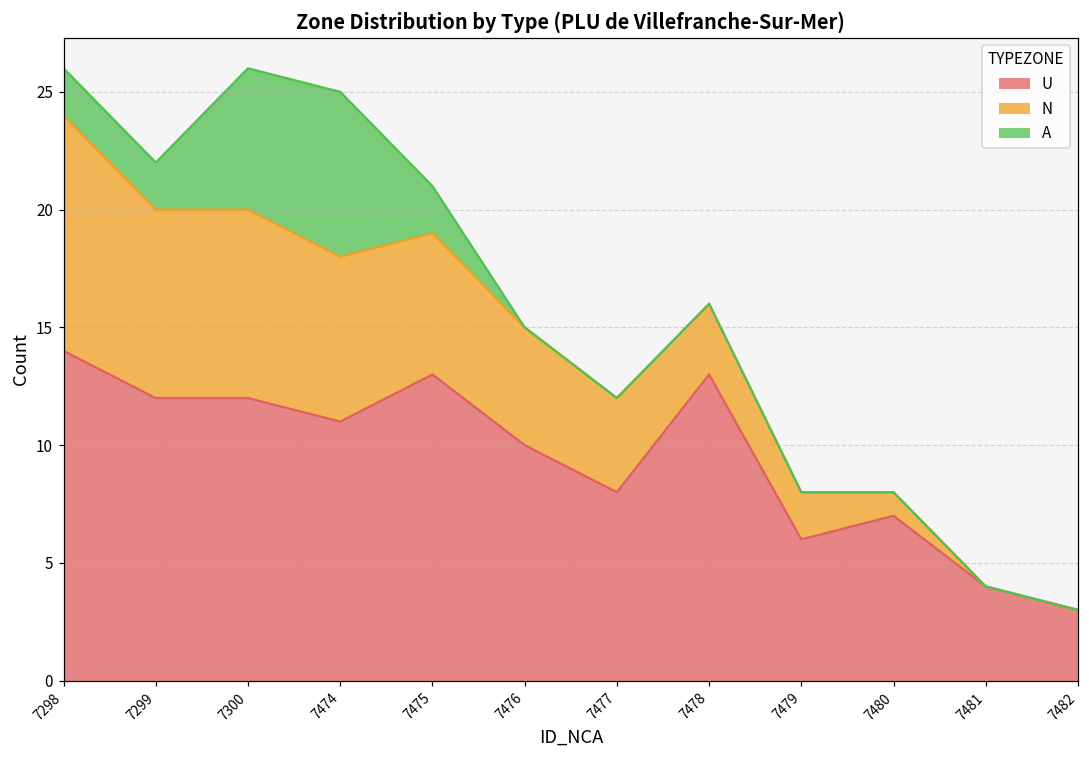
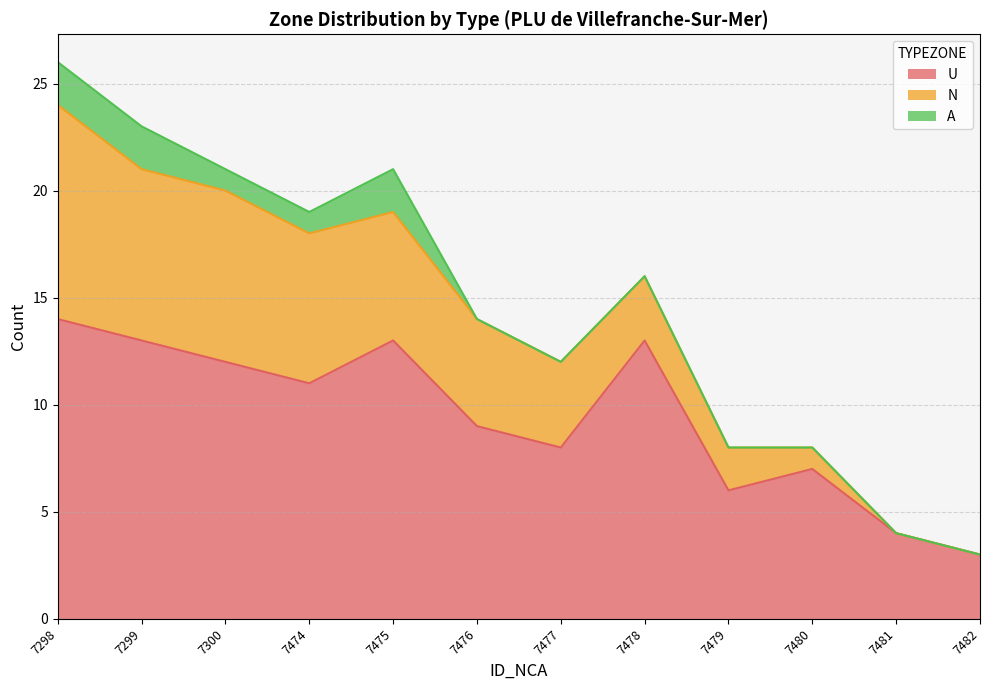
U, 7299: 12 -> 13
A, 7300: 6 -> 1
A, 7474: 7 -> 1
U, 7476: 10 -> 9
